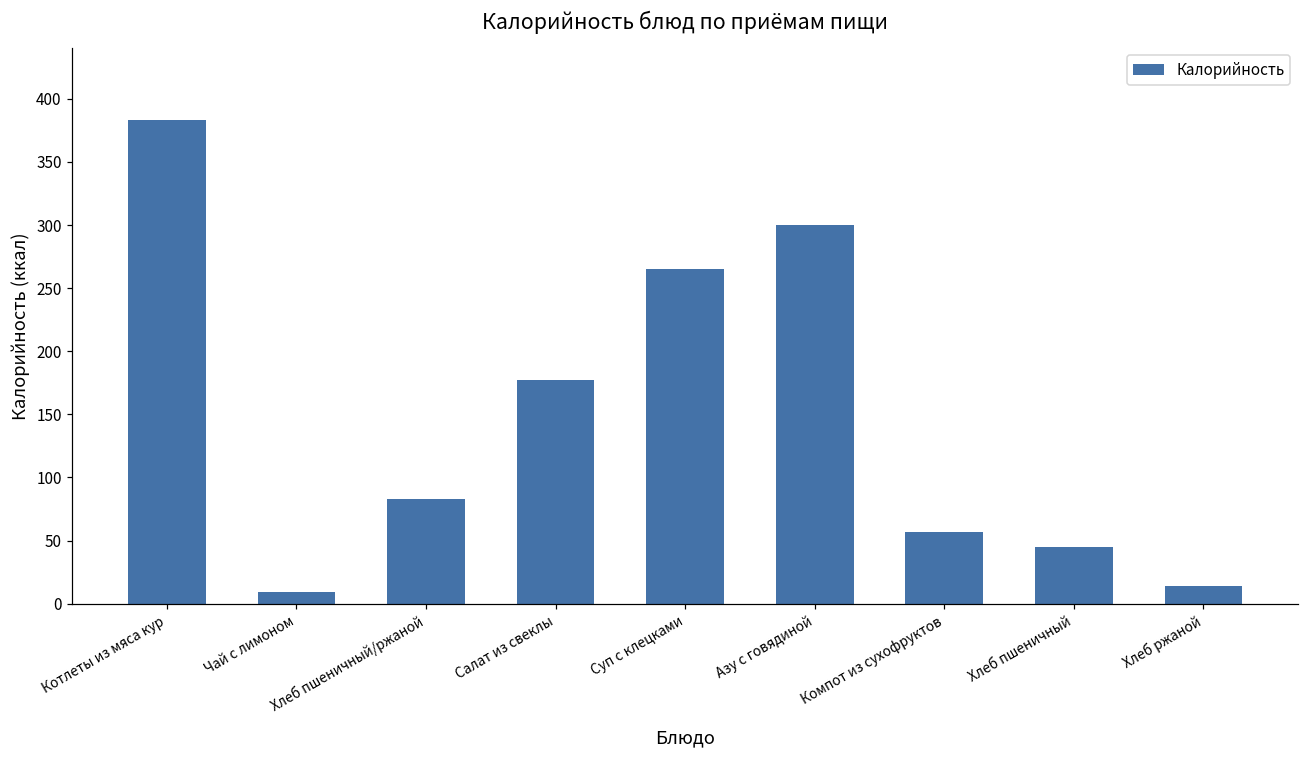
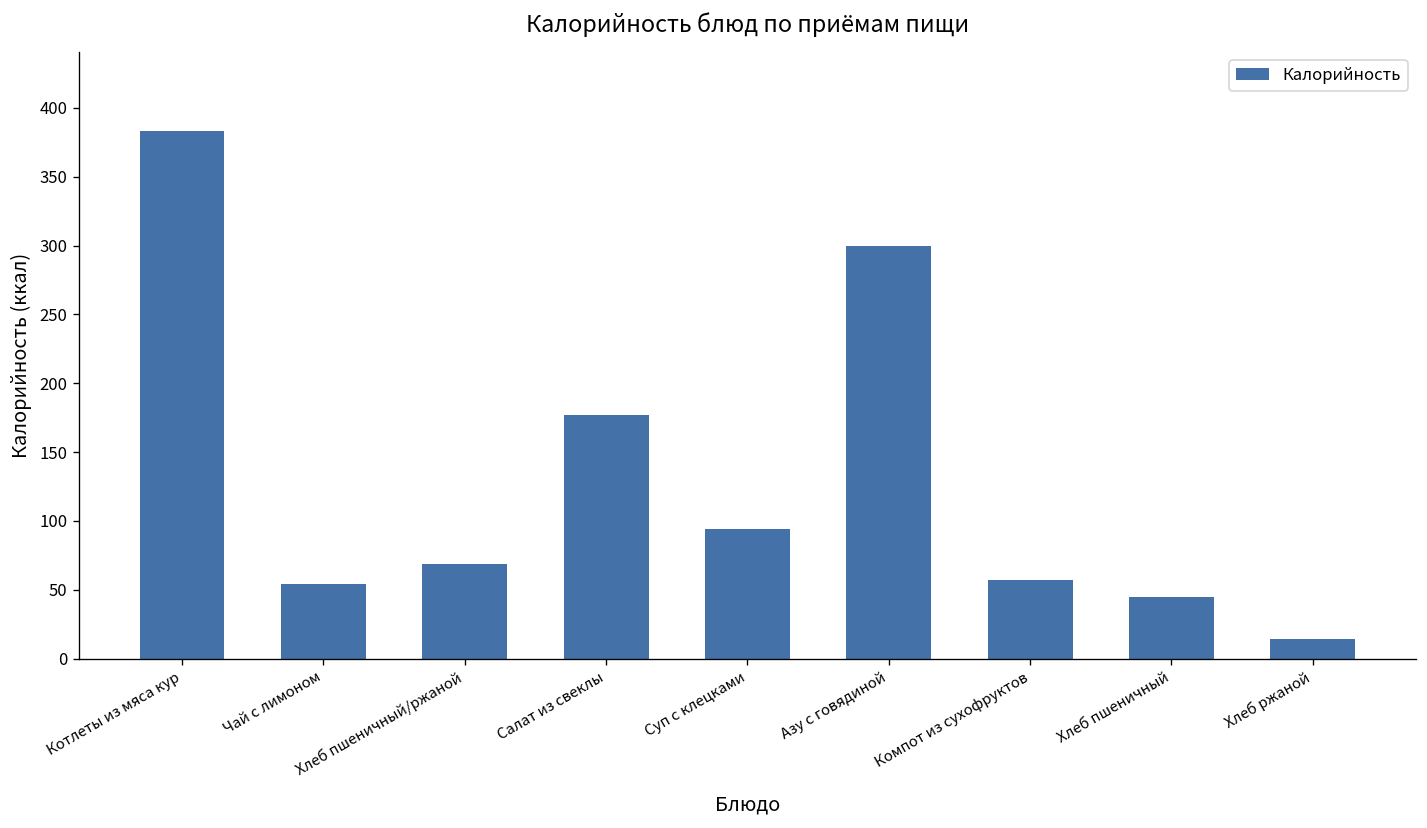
Чай с лимоном: 9 -> 54
Хлеб пшеничный/ржаной: 83 -> 69
Суп с клецками: 265 -> 94
